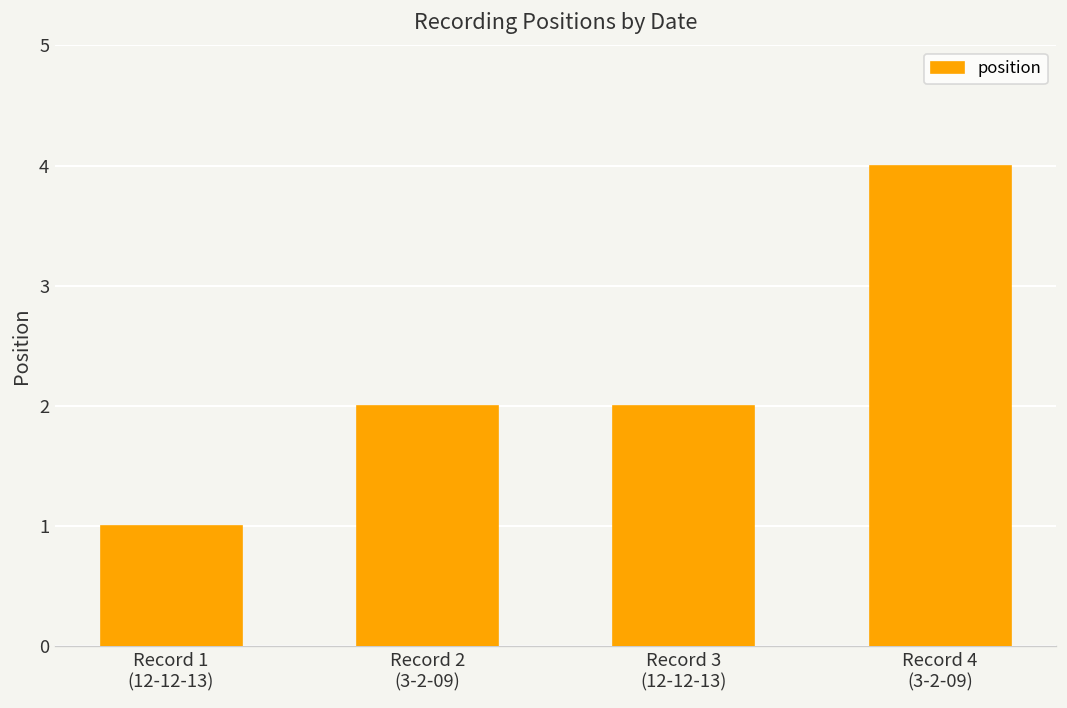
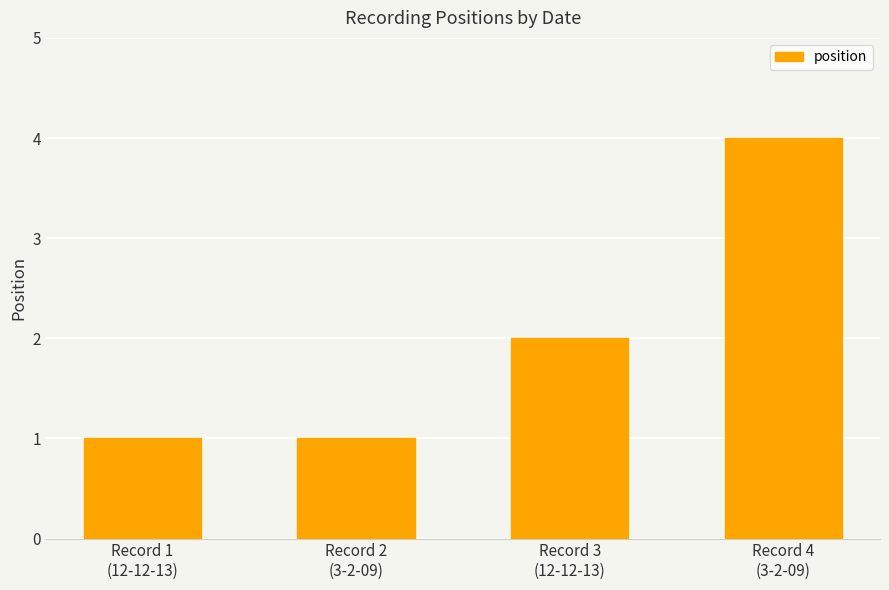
Record 2 (3-2-09): 2 -> 1
